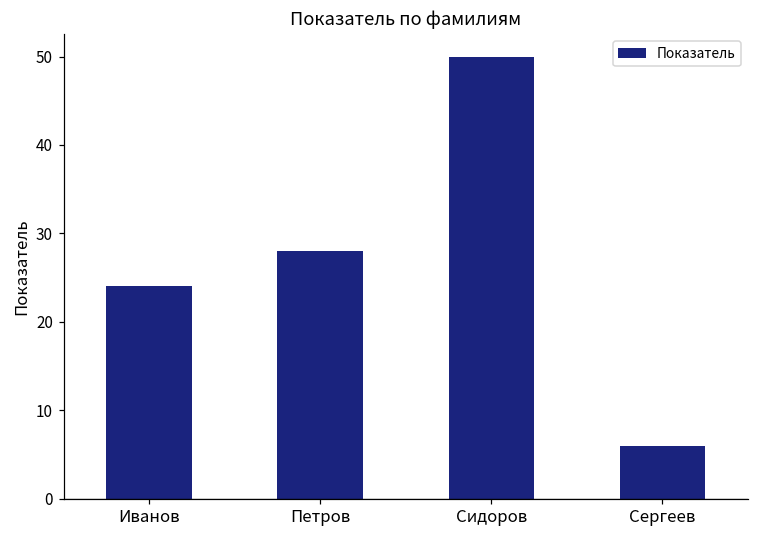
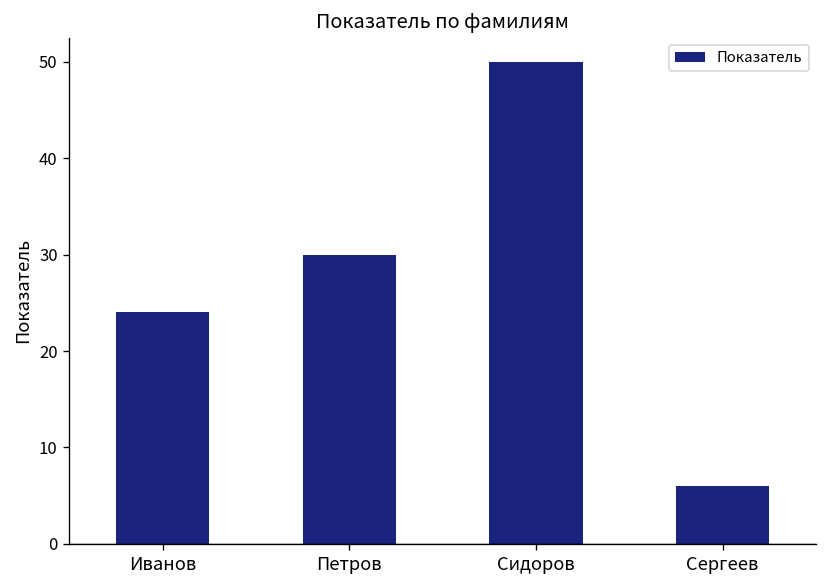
Петров: 28 -> 30
